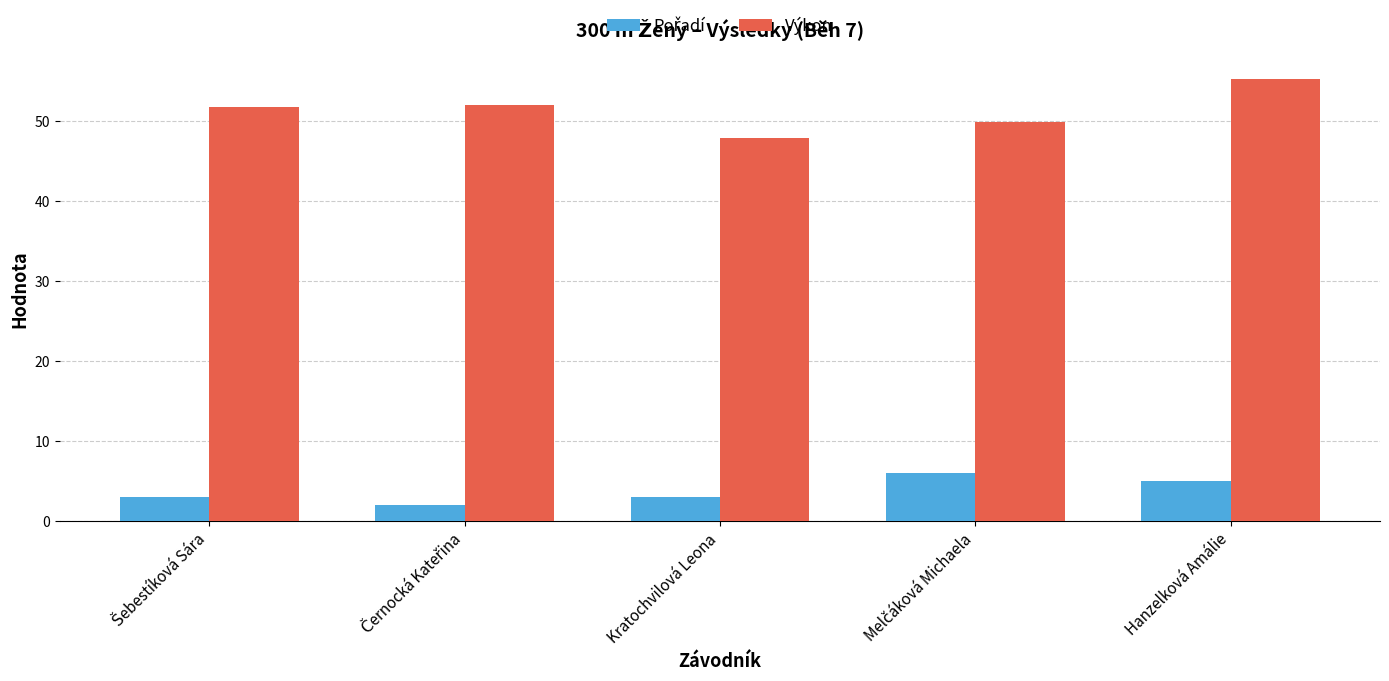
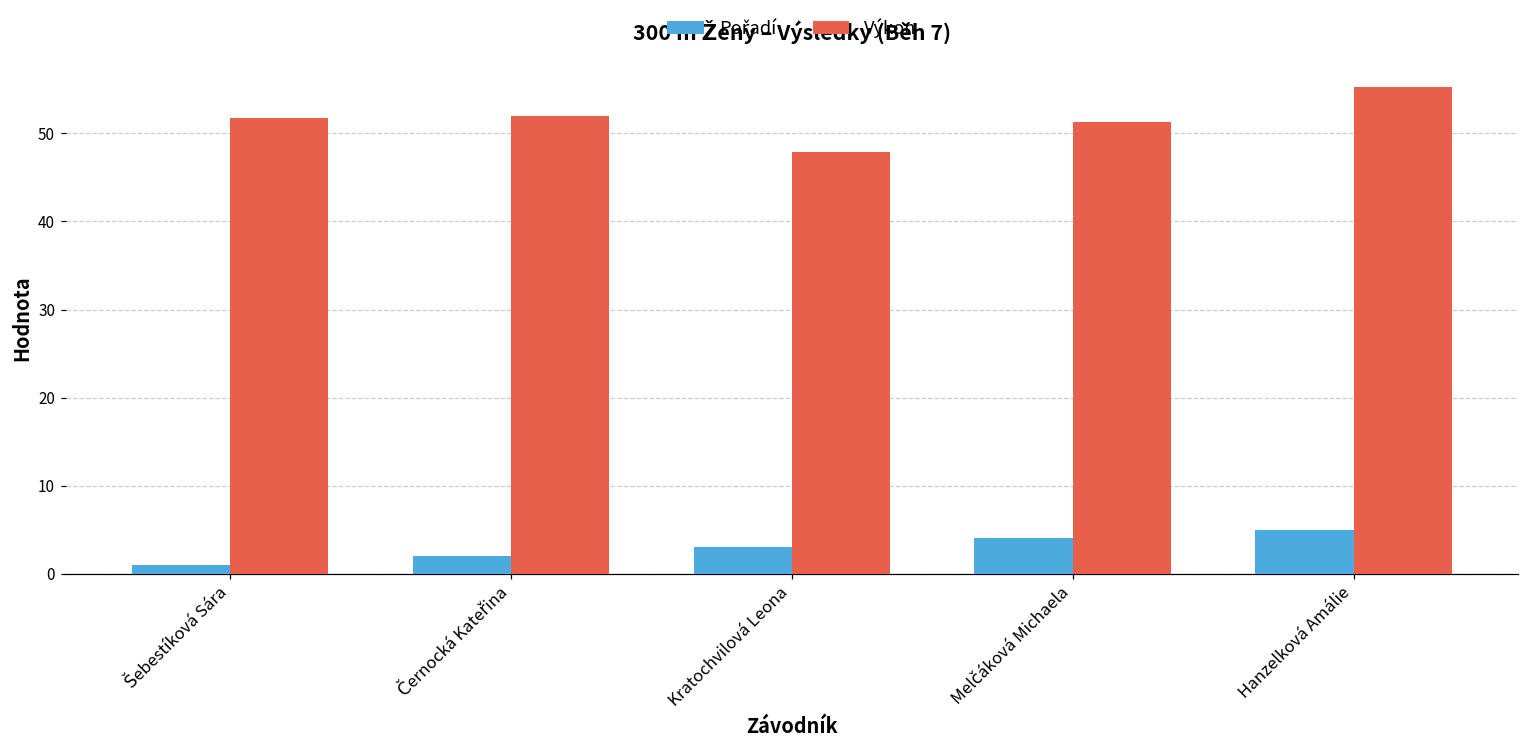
Pořadí, Šebestíková Sára: 3 -> 1
Pořadí, Melčáková Michaela: 6 -> 4
Výkon, Melčáková Michaela: 50 -> 51
